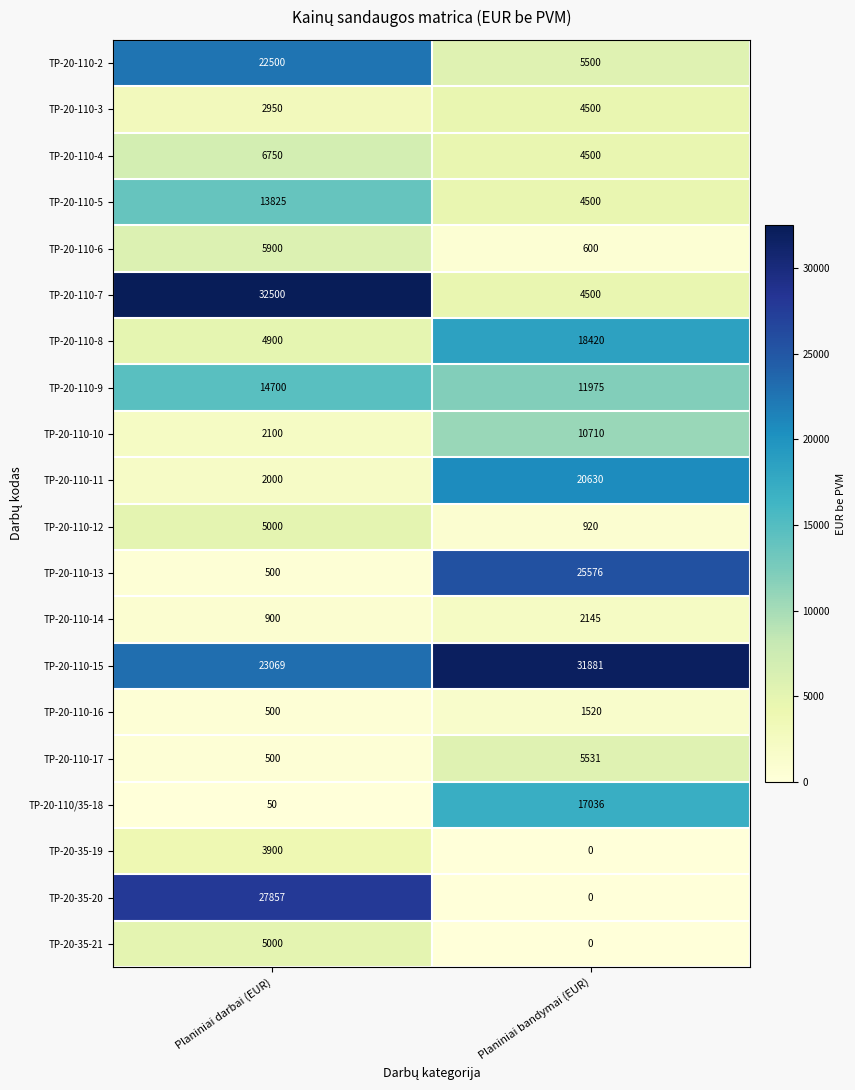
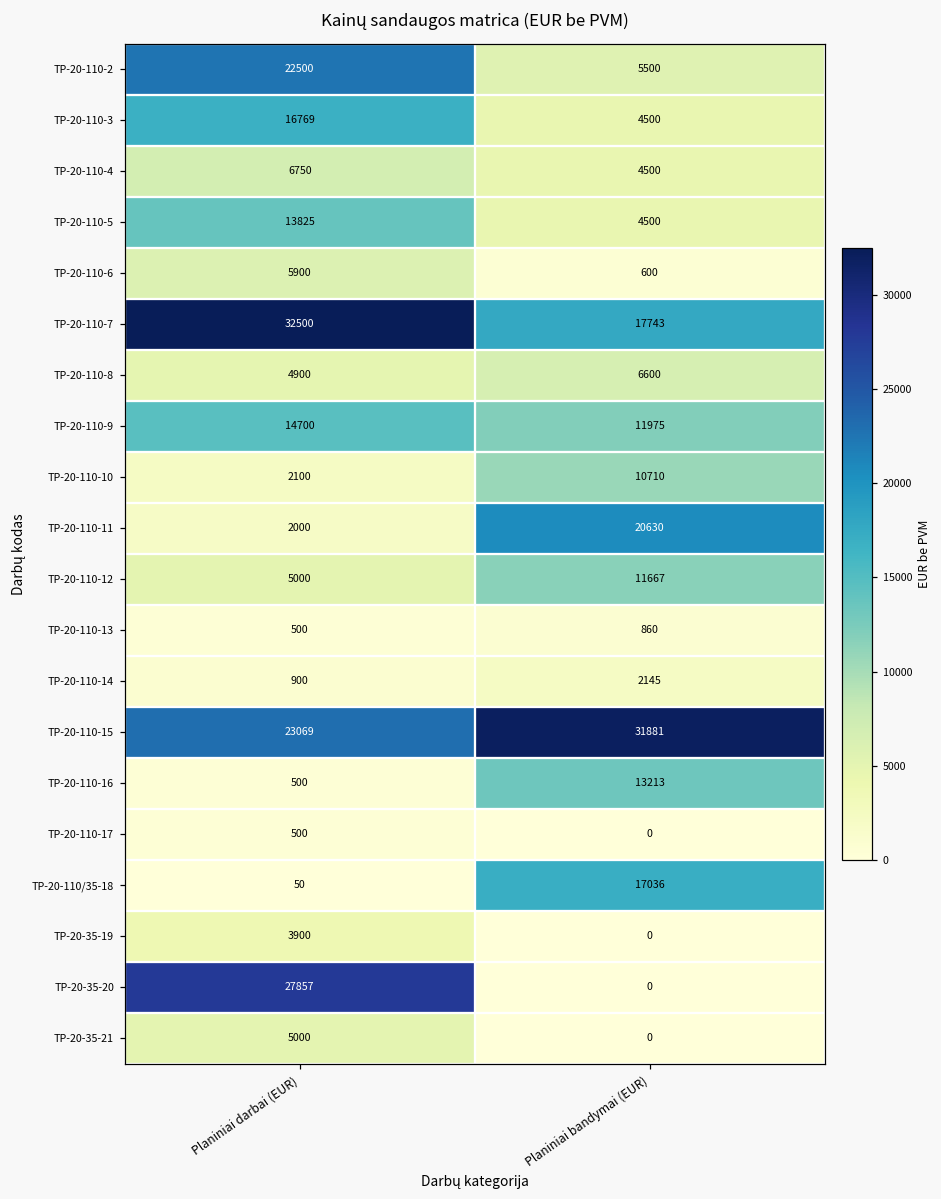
TP-20-110-3, Planiniai darbai (EUR): 2950 -> 16769
TP-20-110-7, Planiniai bandymai (EUR): 4500 -> 17743
TP-20-110-8, Planiniai bandymai (EUR): 18420 -> 6600
TP-20-110-12, Planiniai bandymai (EUR): 920 -> 11667
TP-20-110-13, Planiniai bandymai (EUR): 25576 -> 860
TP-20-110-16, Planiniai bandymai (EUR): 1520 -> 13213
TP-20-110-17, Planiniai bandymai (EUR): 5531 -> 0
